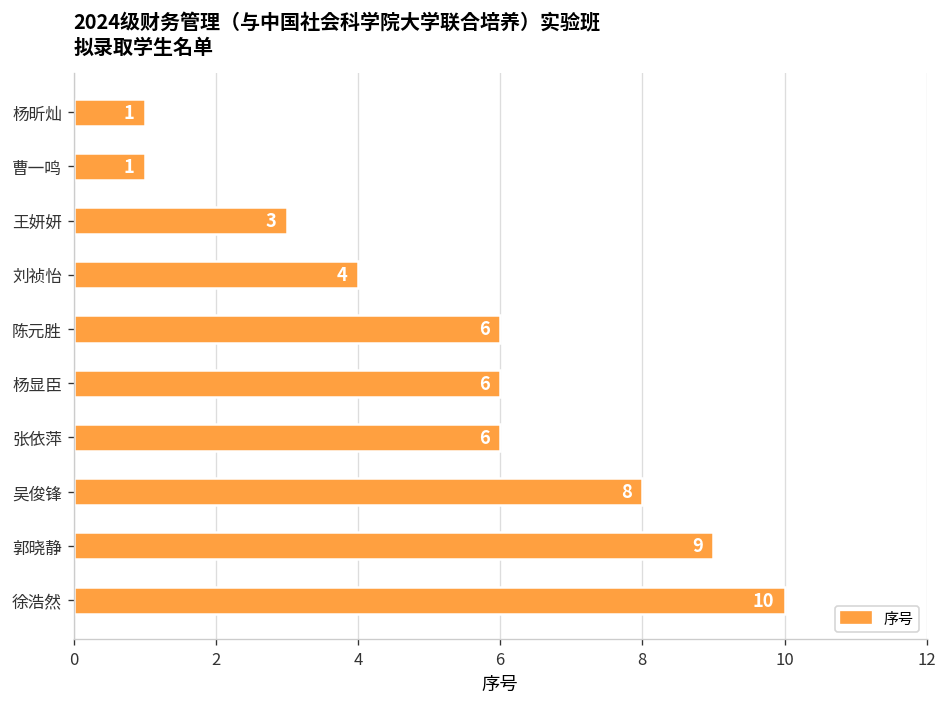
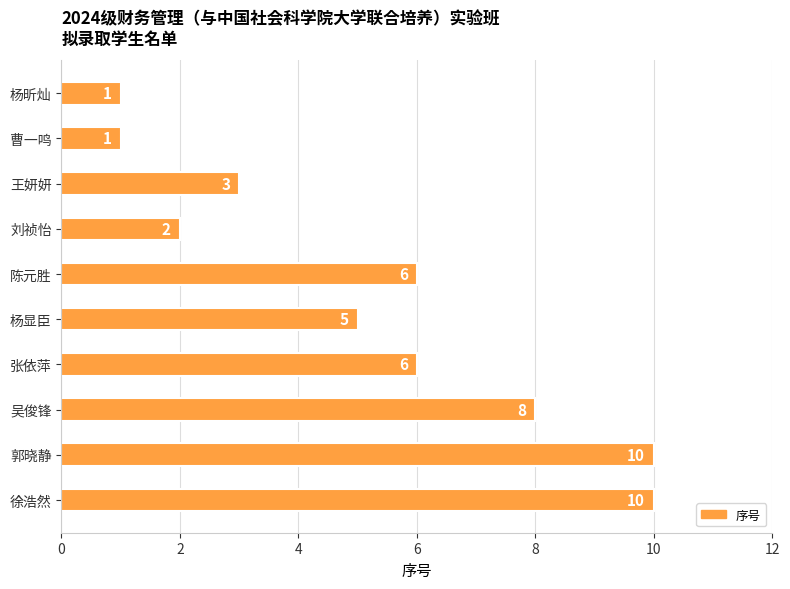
刘祯怡: 4 -> 2
杨显臣: 6 -> 5
郭晓静: 9 -> 10
